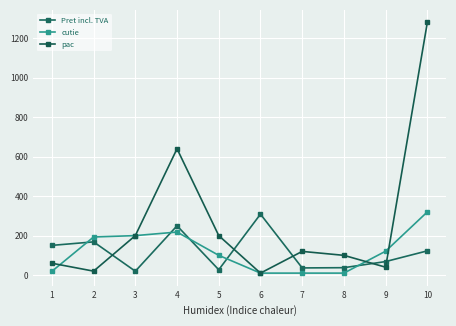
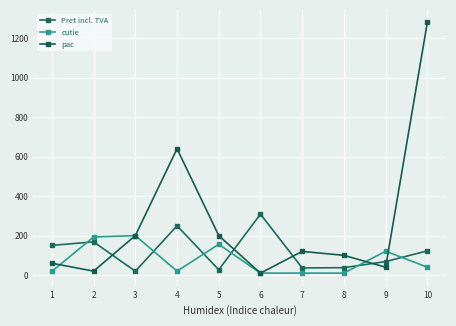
cutie, 4: 220 -> 20
cutie, 5: 100 -> 160
cutie, 10: 320 -> 40
